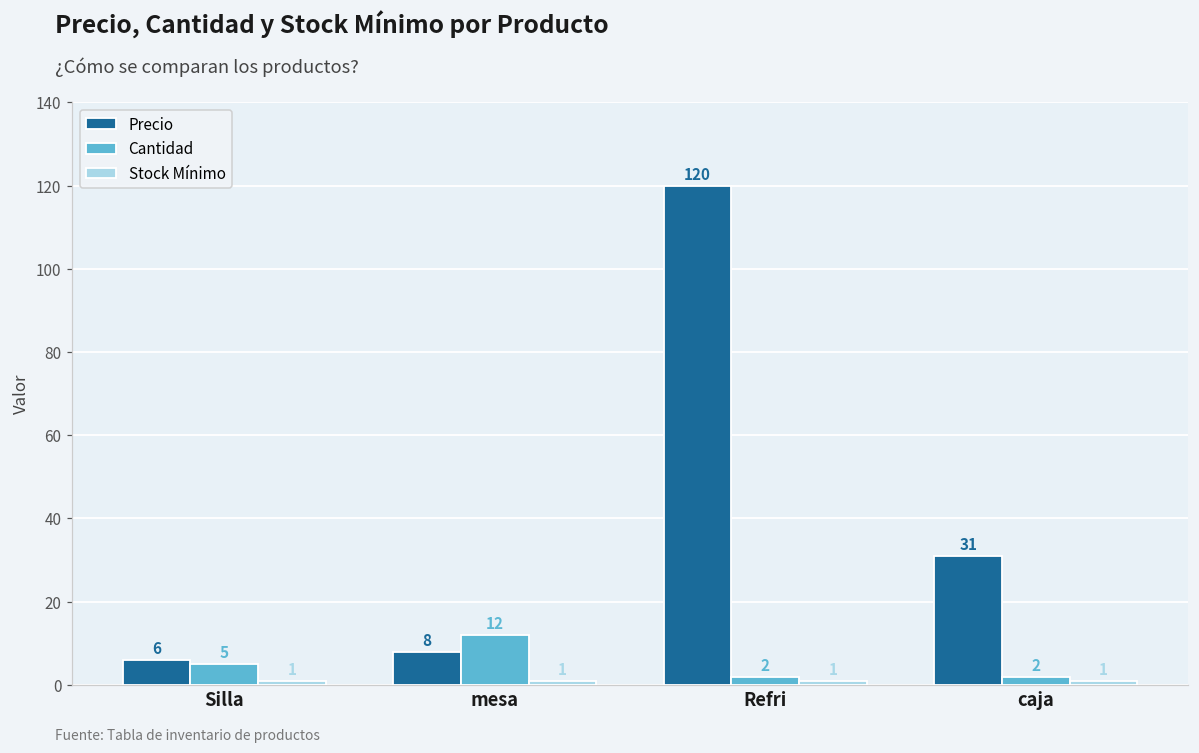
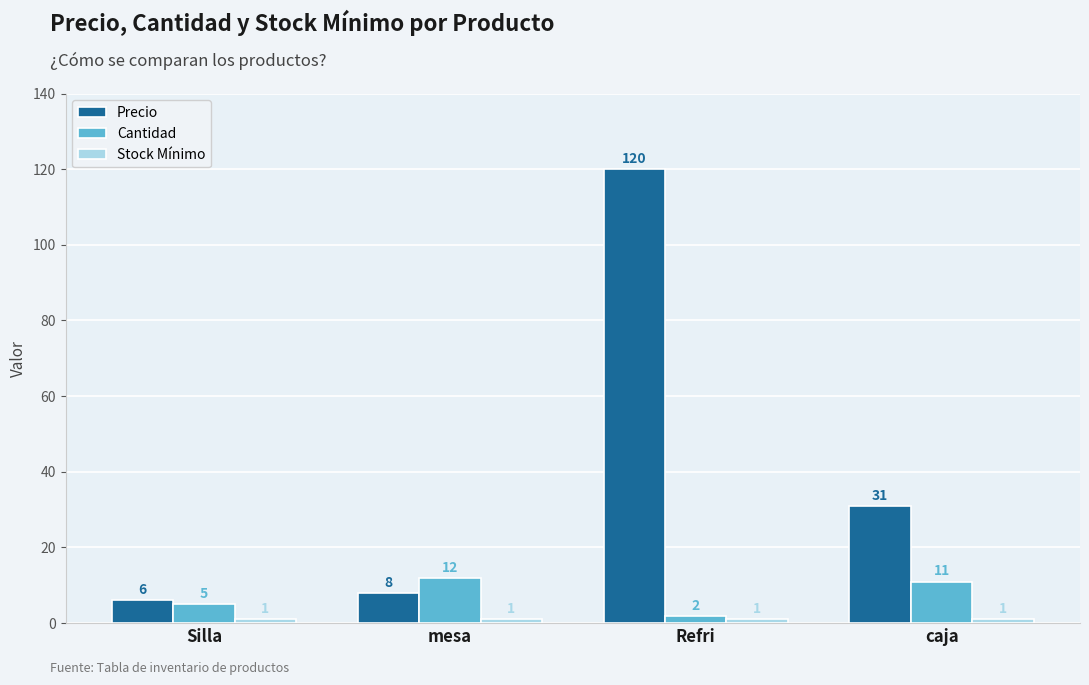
Cantidad, caja: 2 -> 11
